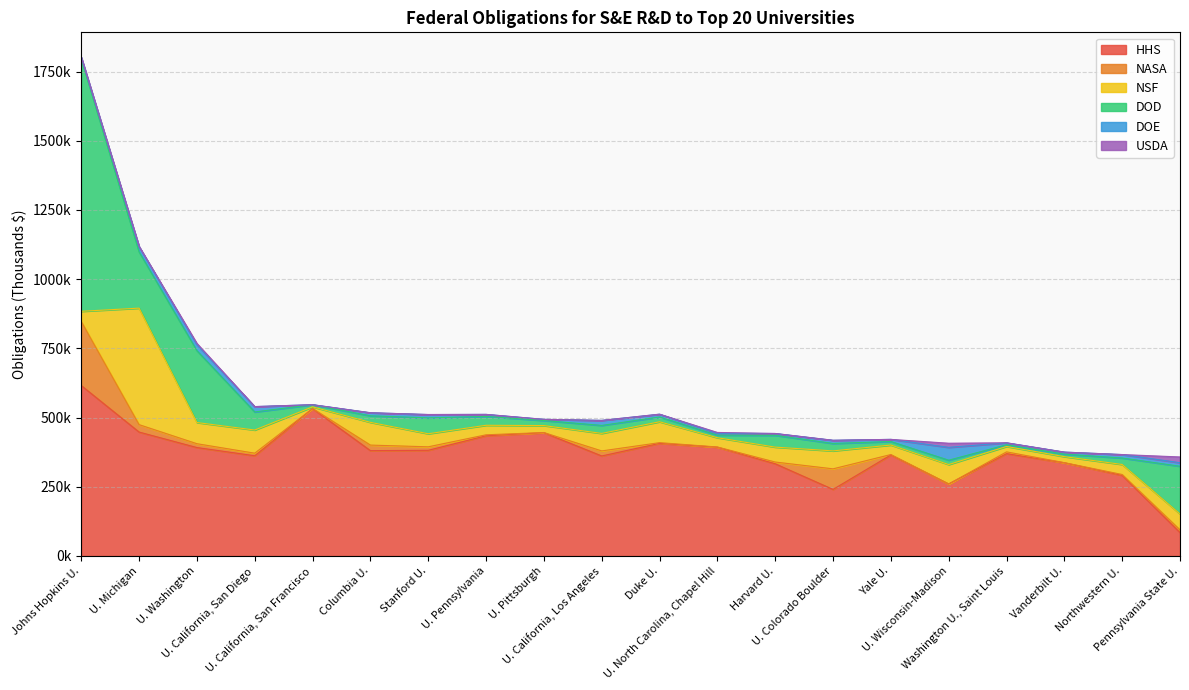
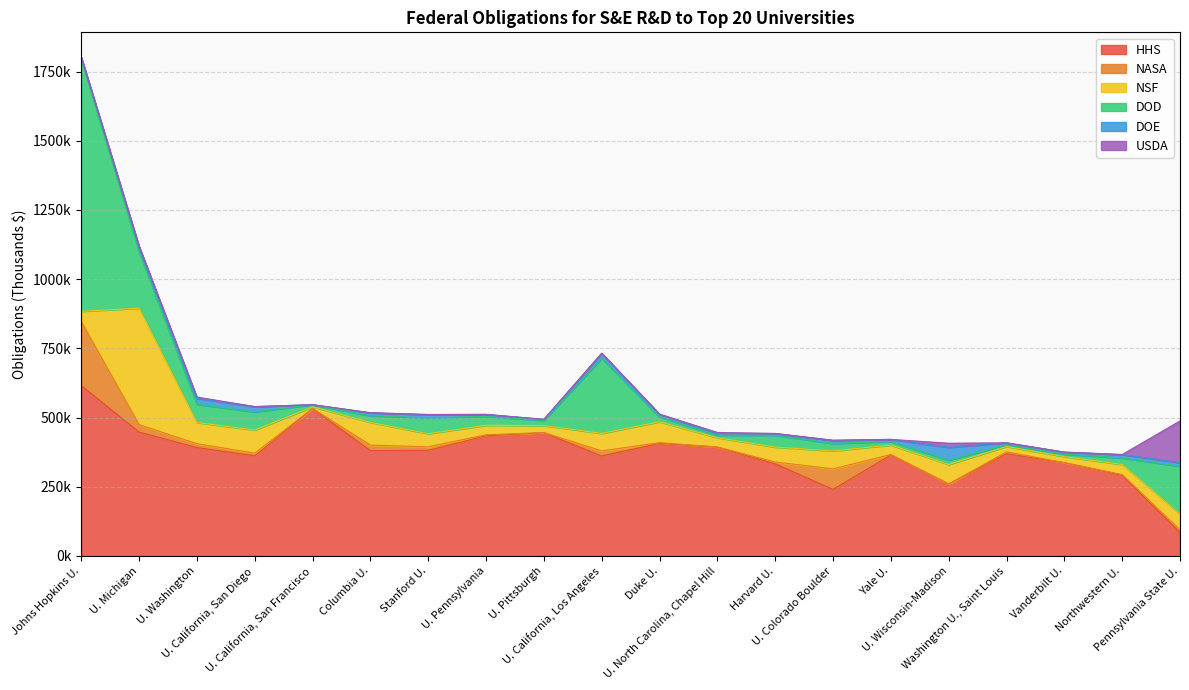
DOD, U. Washington: 260000 -> 70000
DOD, U. California, Los Angeles: 30000 -> 270000
USDA, Pennsylvania State U.: 20000 -> 150000
